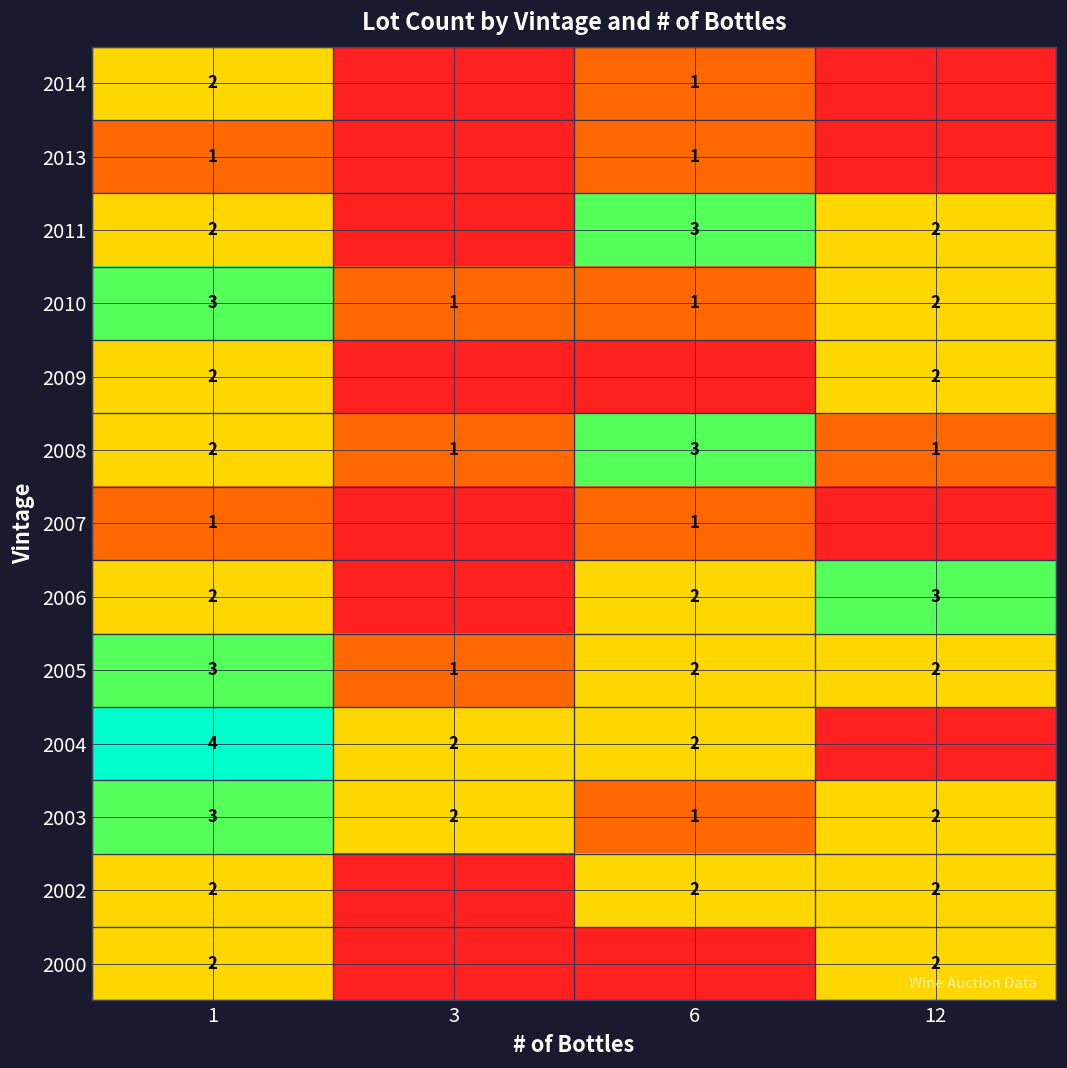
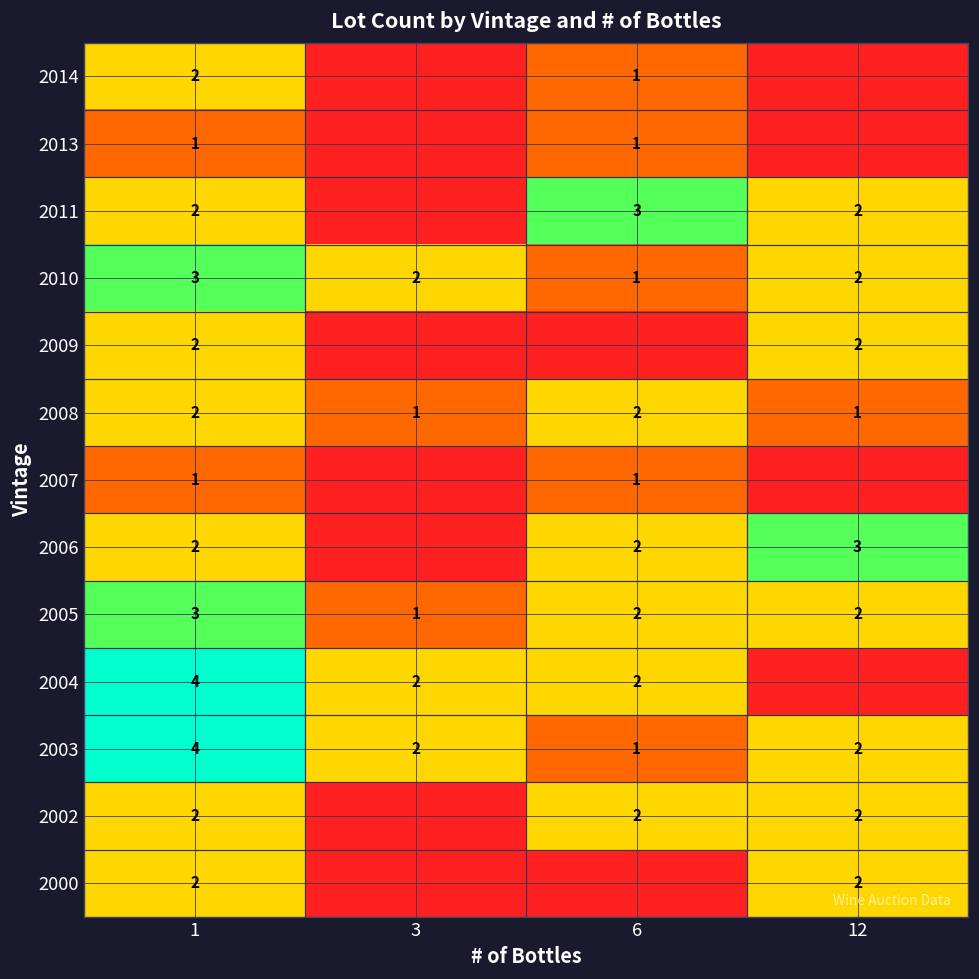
2010, 3: 1 -> 2
2008, 6: 3 -> 2
2003, 1: 3 -> 4
